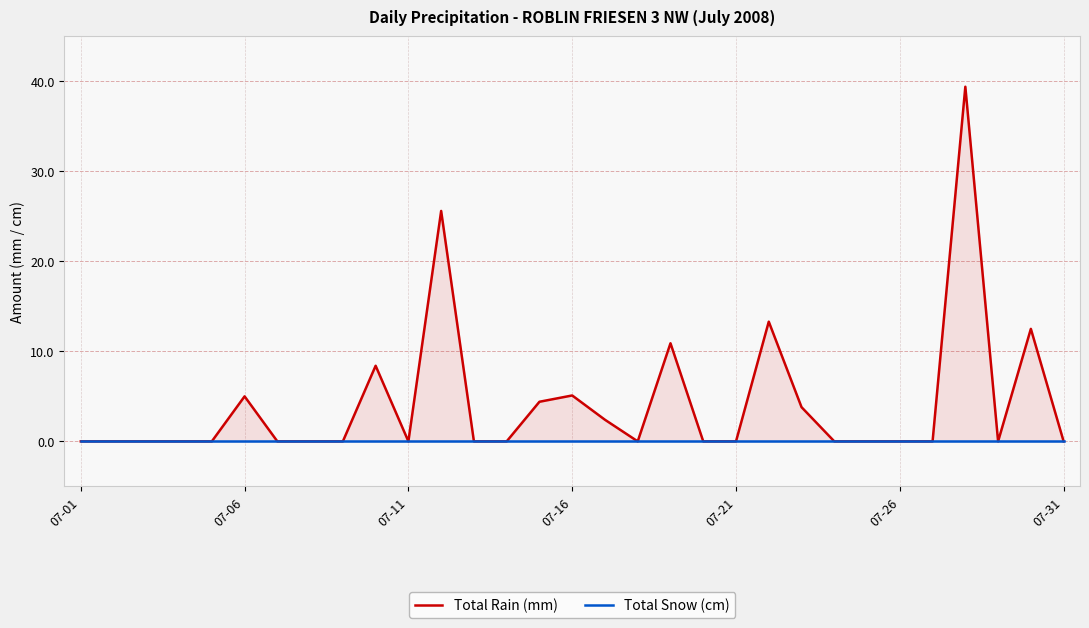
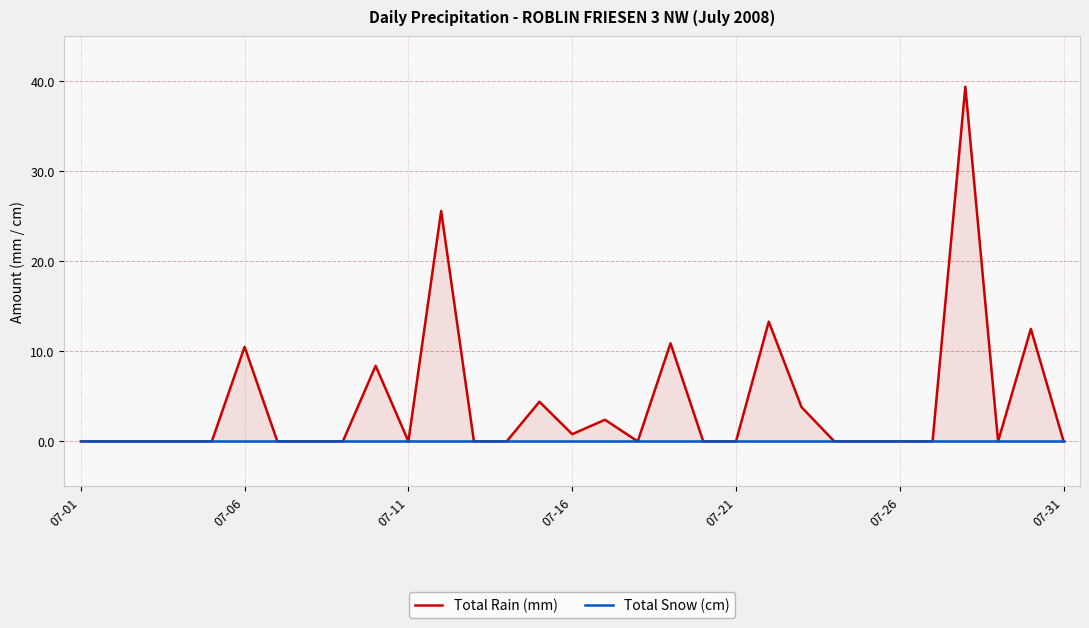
Total Rain (mm), 07-06: 5 -> 11
Total Rain (mm), 07-16: 5 -> 1
